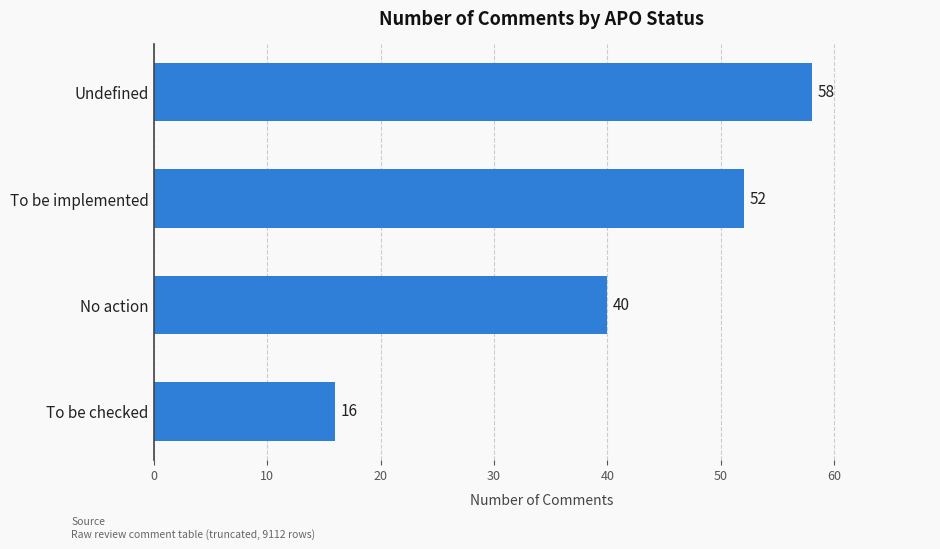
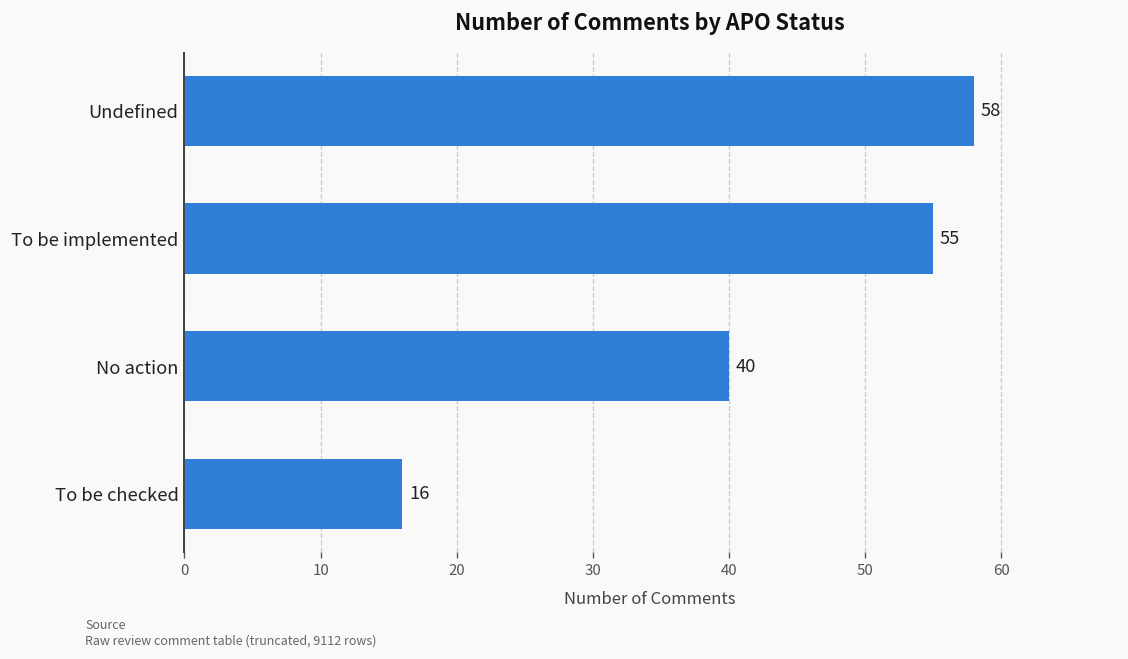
To be implemented: 52 -> 55
